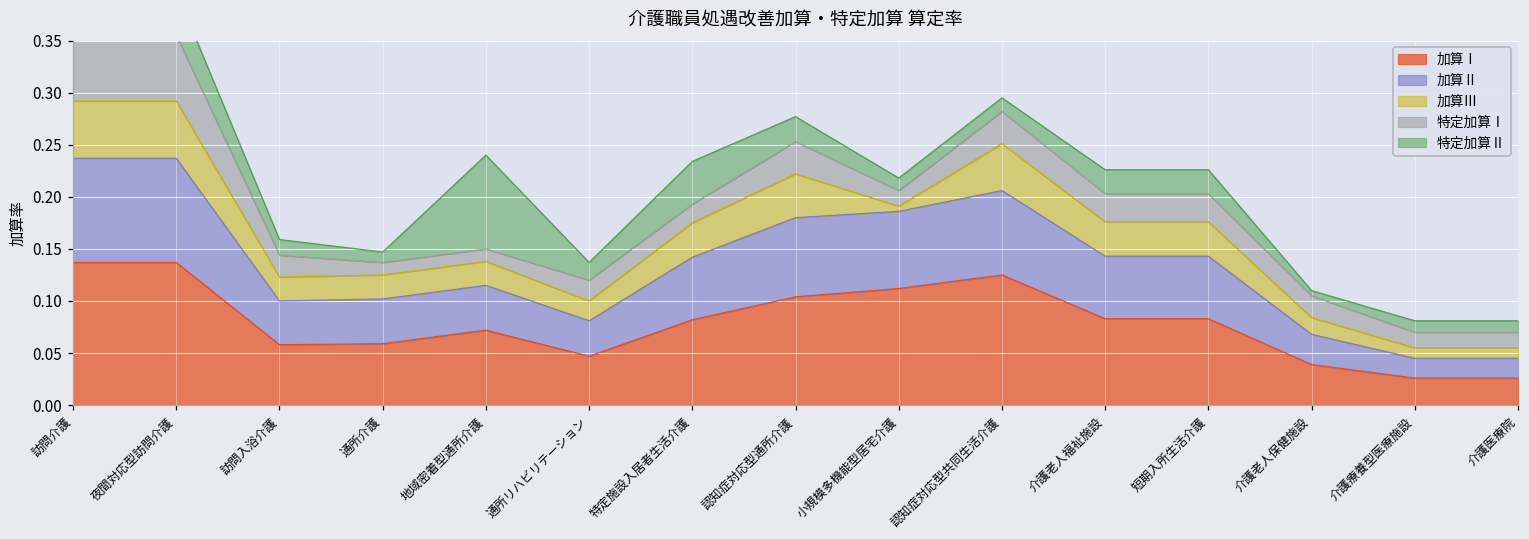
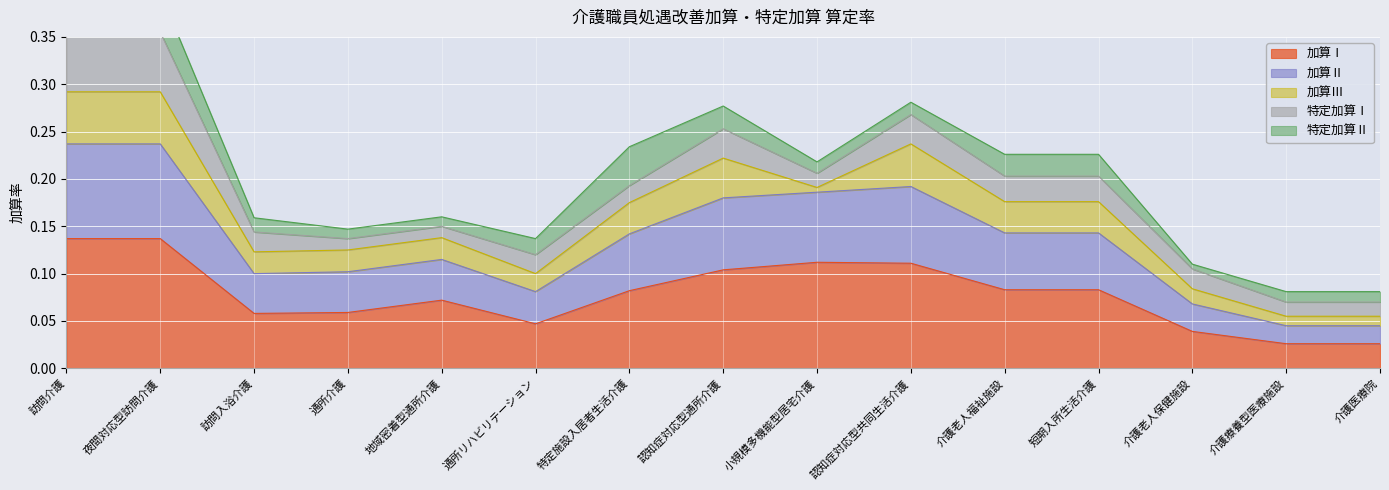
特定加算Ⅱ, 地域密着型通所介護: 0.09 -> 0.01
加算Ⅰ, 認知症対応型共同生活介護: 0.13 -> 0.11
